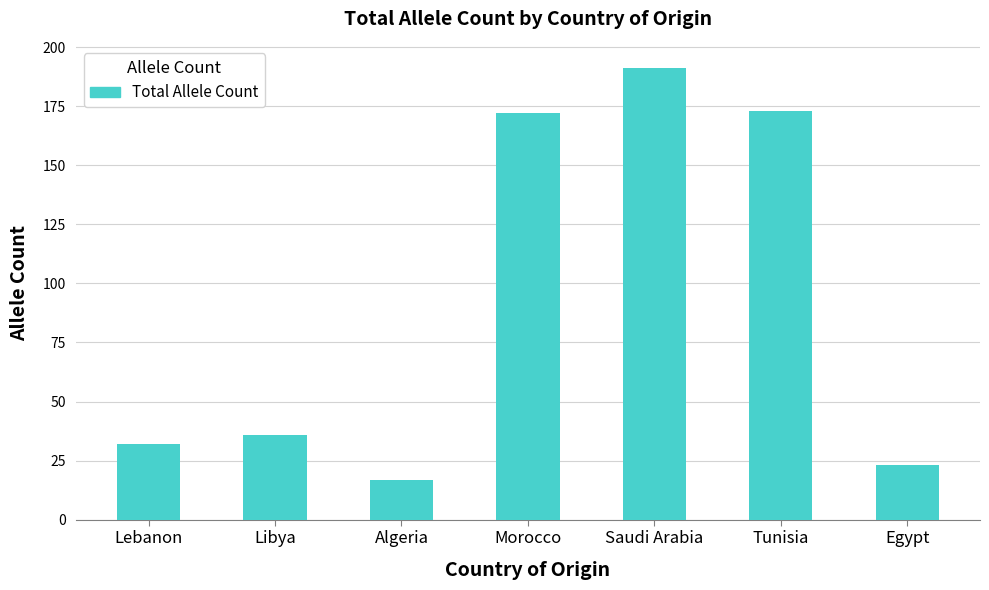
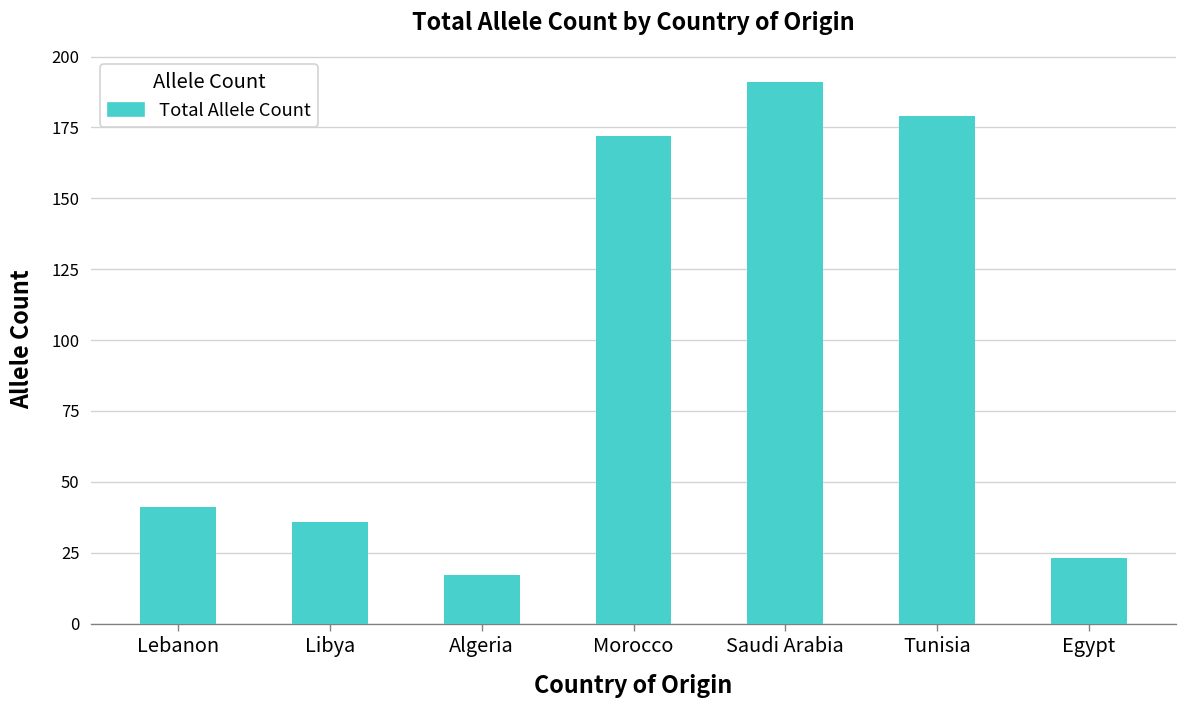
Lebanon: 32 -> 41
Tunisia: 173 -> 179
